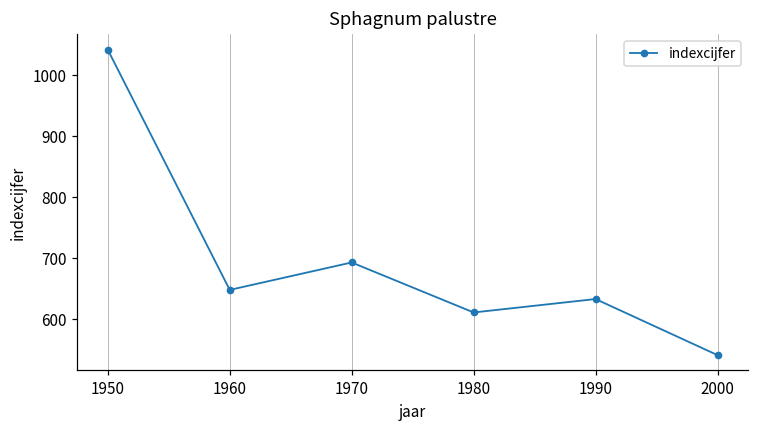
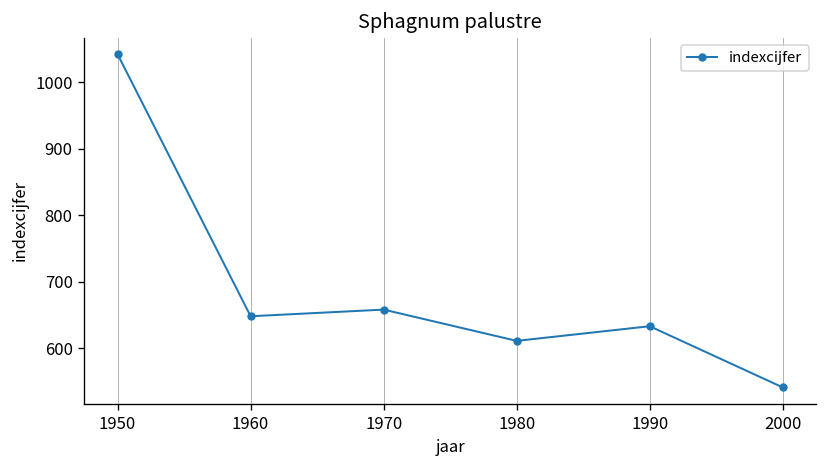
1970: 690 -> 660
